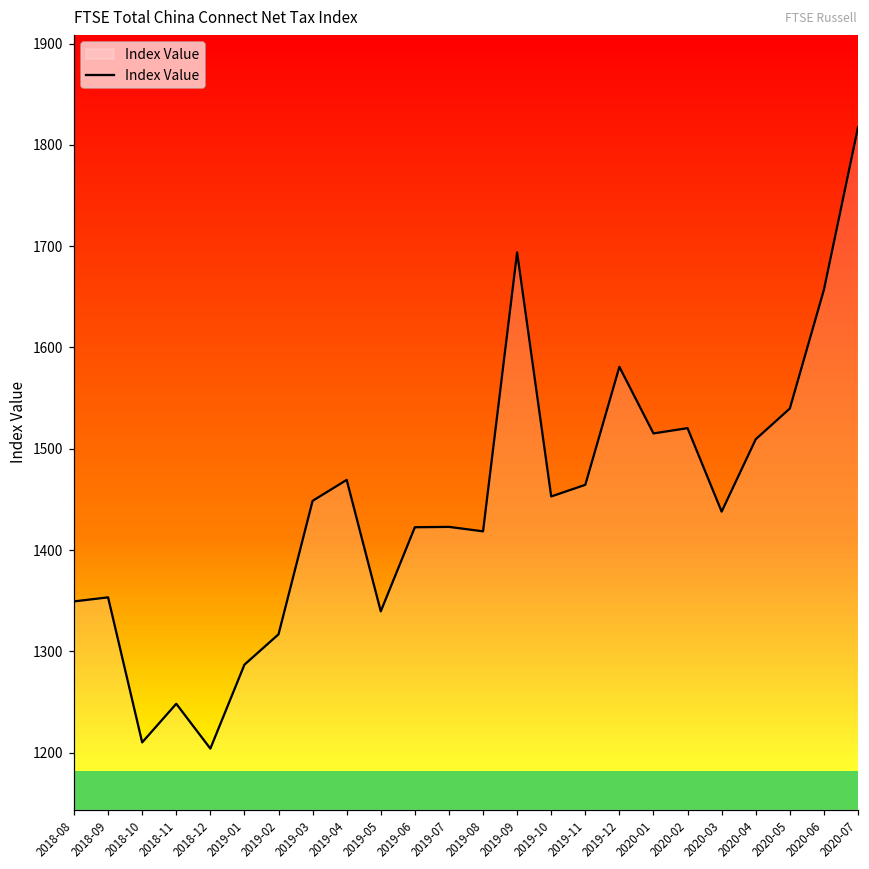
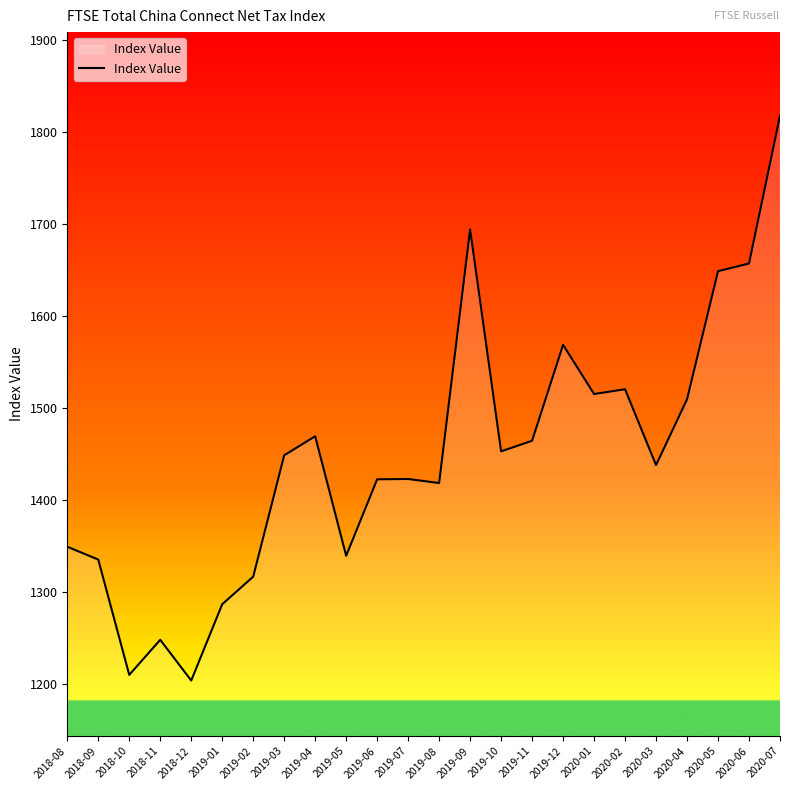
2018-09: 1350 -> 1340
2019-12: 1580 -> 1570
2020-05: 1540 -> 1650
